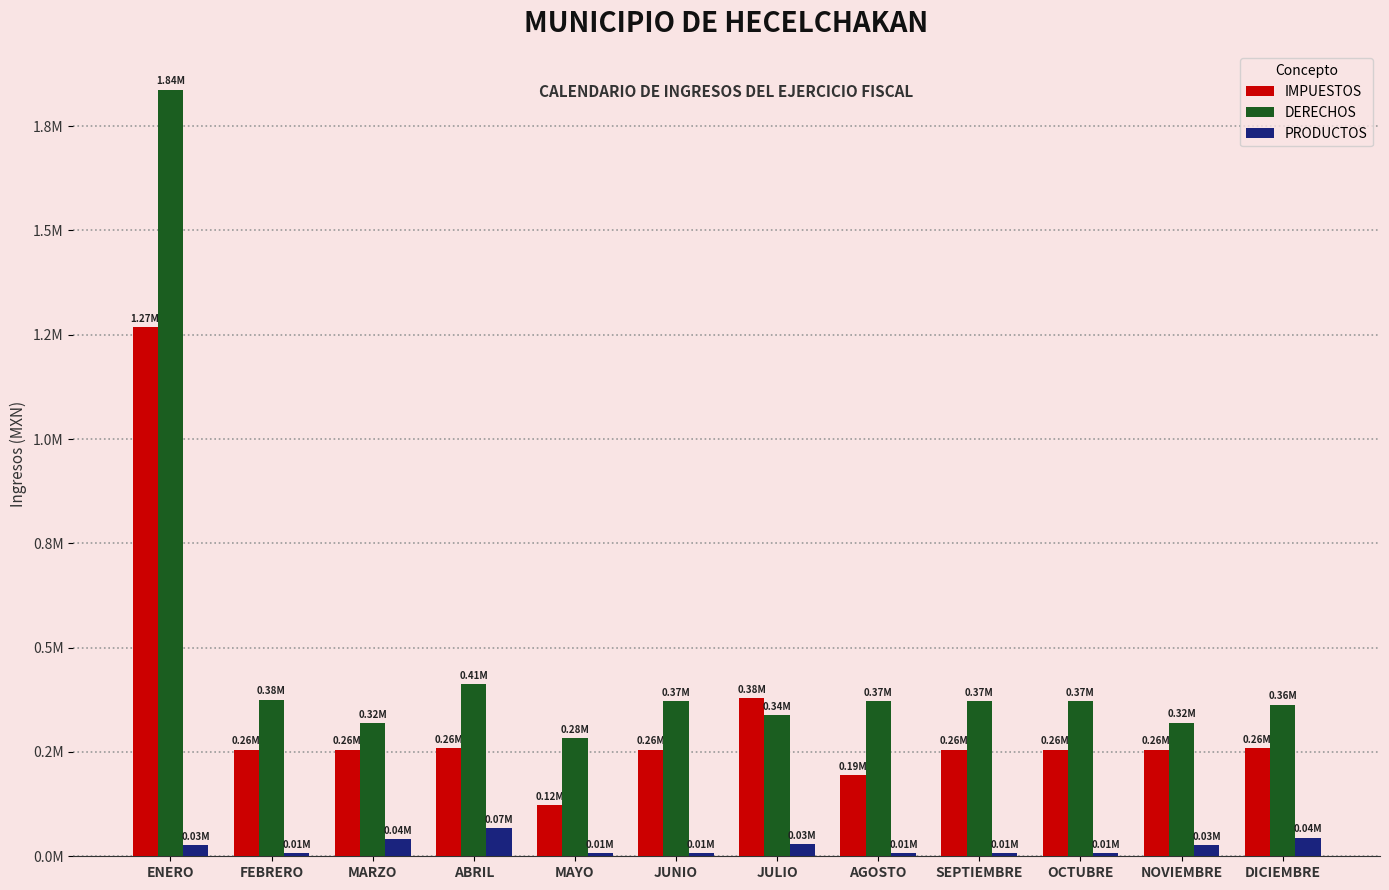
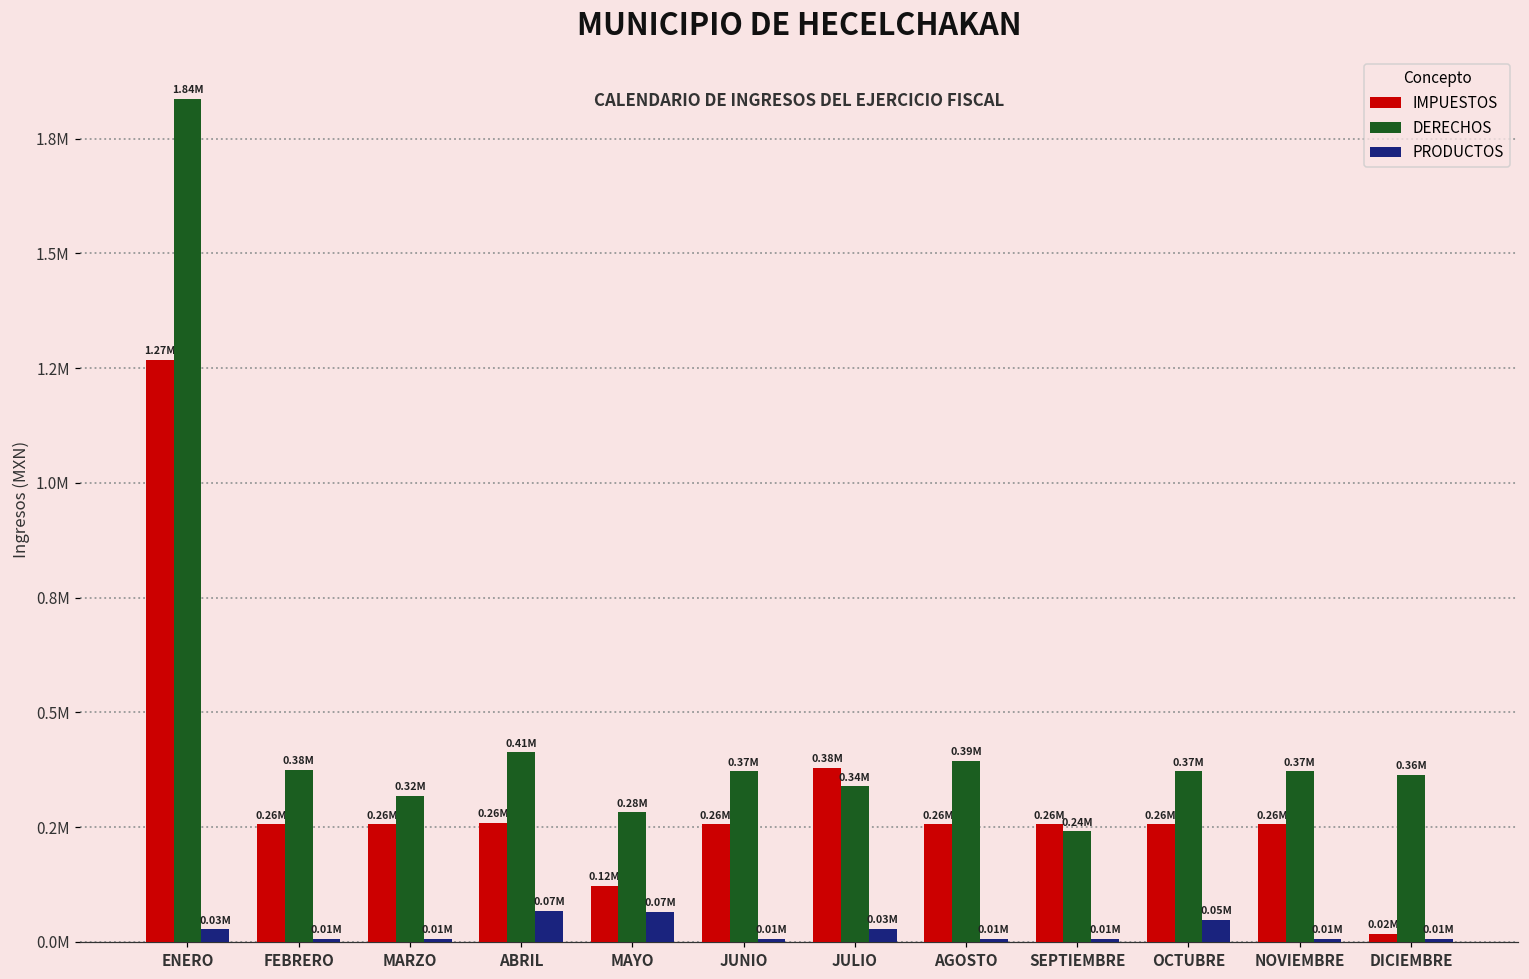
PRODUCTOS, MARZO: 0.04M -> 0.01M
PRODUCTOS, MAYO: 0.01M -> 0.07M
IMPUESTOS, AGOSTO: 0.19M -> 0.26M
DERECHOS, AGOSTO: 0.37M -> 0.39M
DERECHOS, SEPTIEMBRE: 0.37M -> 0.24M
PRODUCTOS, OCTUBRE: 0.01M -> 0.05M
DERECHOS, NOVIEMBRE: 0.32M -> 0.37M
PRODUCTOS, NOVIEMBRE: 0.03M -> 0.01M
IMPUESTOS, DICIEMBRE: 0.26M -> 0.02M
PRODUCTOS, DICIEMBRE: 0.04M -> 0.01M
